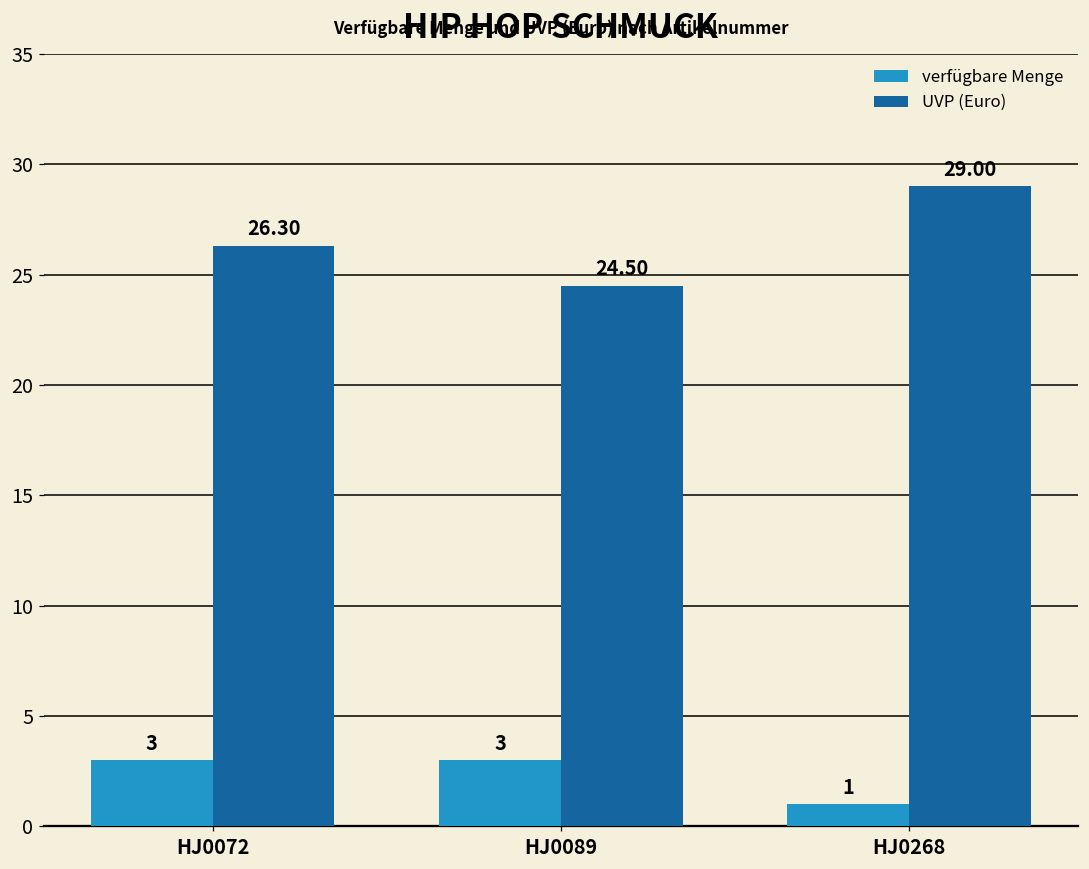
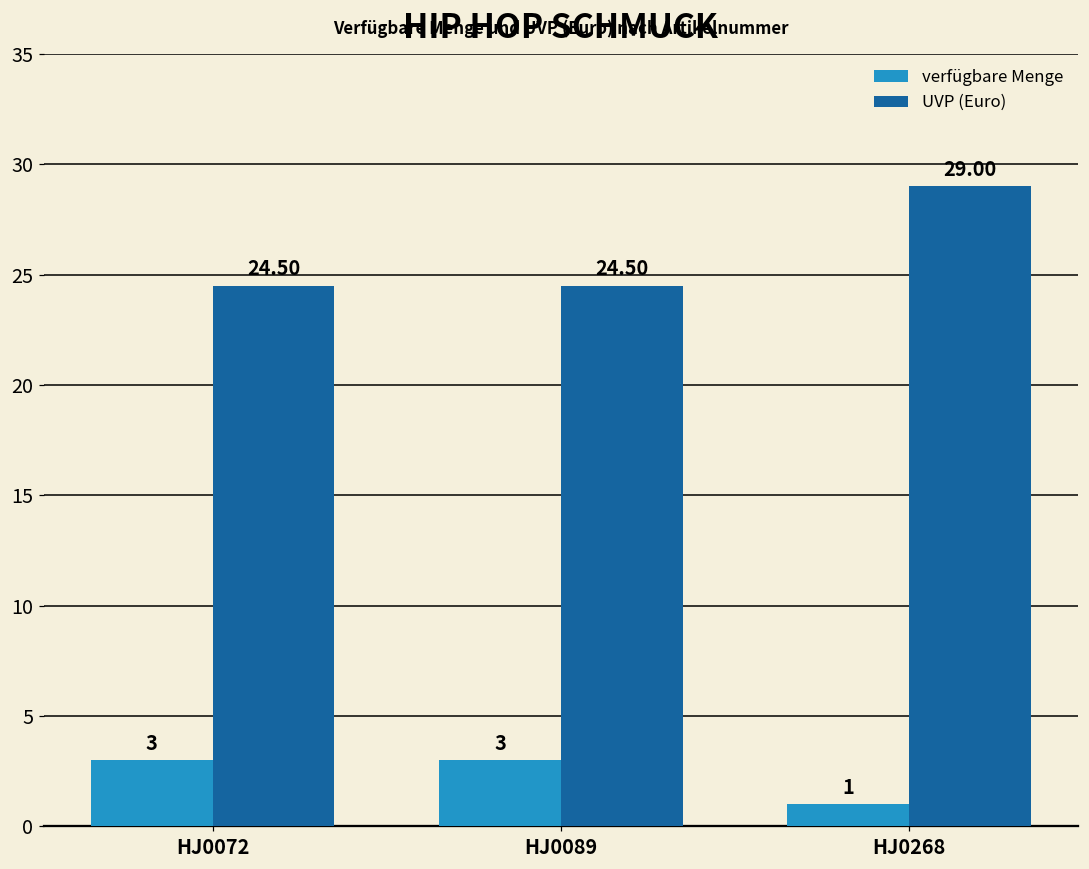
UVP (Euro), HJ0072: 26.30 -> 24.50
